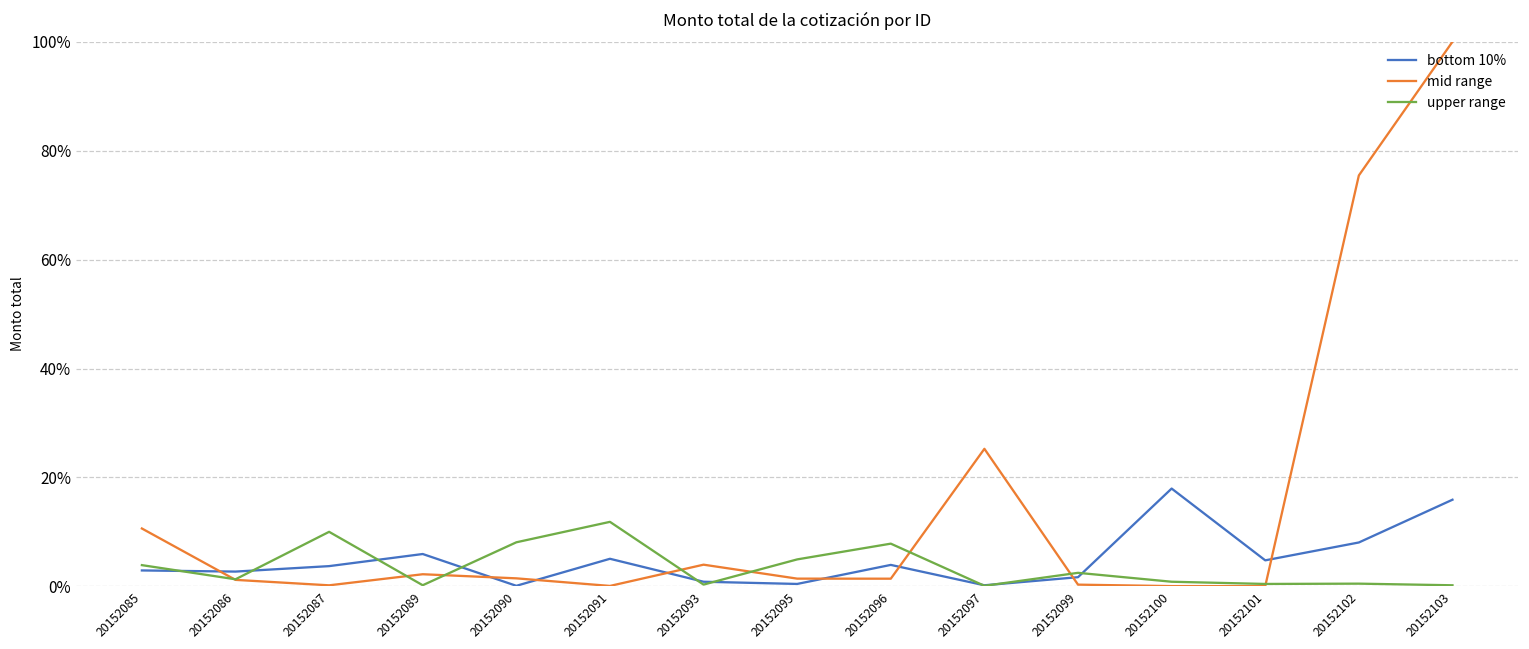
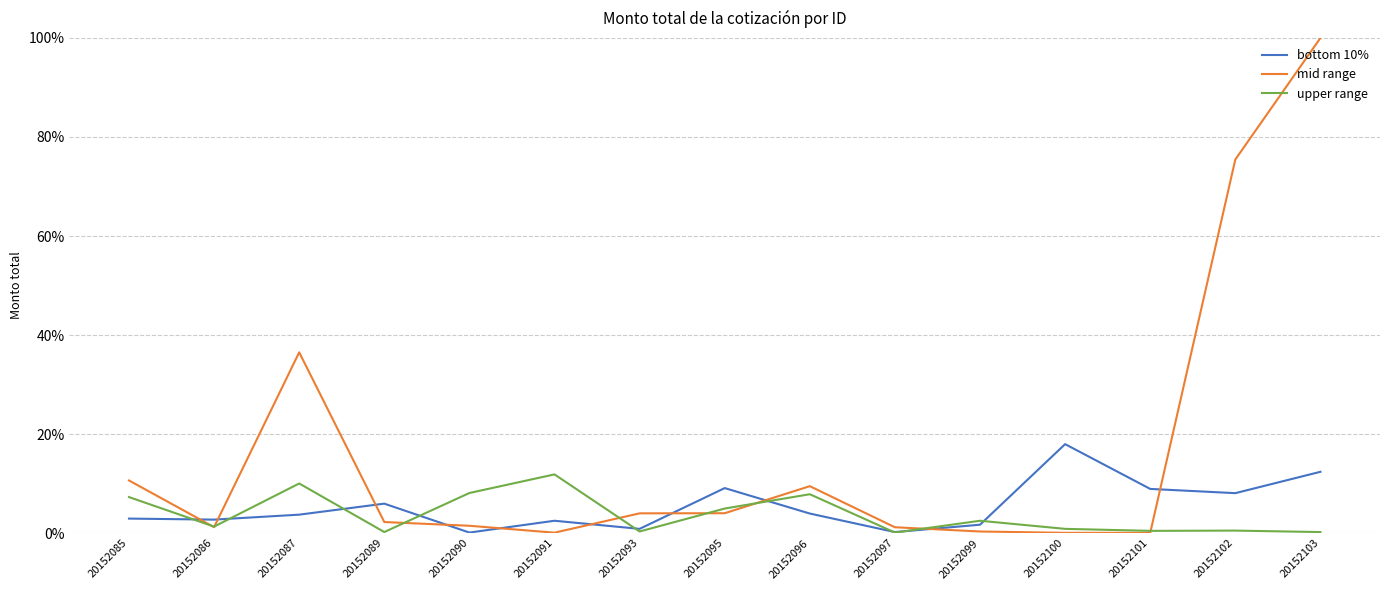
upper range, 20152085: 4% -> 7%
mid range, 20152087: 0% -> 37%
bottom 10%, 20152091: 5% -> 2%
bottom 10%, 20152095: 0% -> 9%
mid range, 20152095: 1% -> 4%
mid range, 20152096: 1% -> 9%
mid range, 20152097: 25% -> 1%
bottom 10%, 20152101: 5% -> 9%
bottom 10%, 20152103: 16% -> 12%
